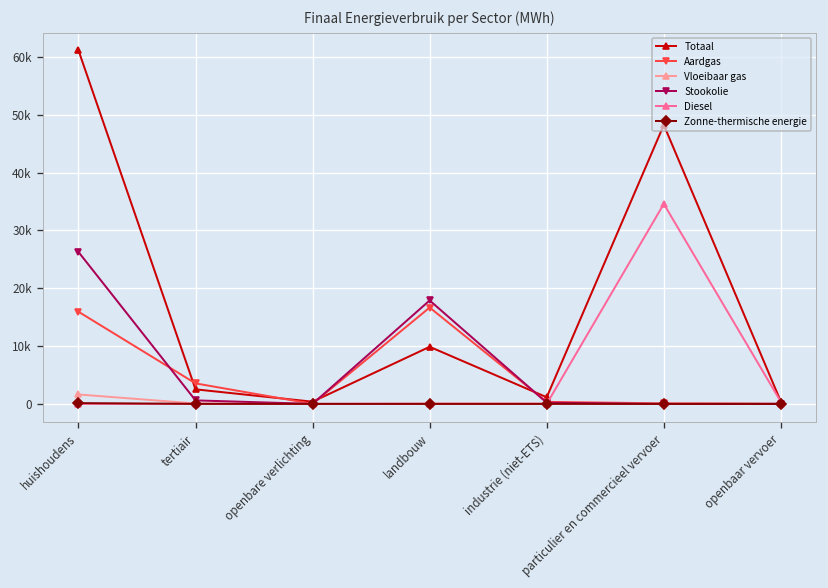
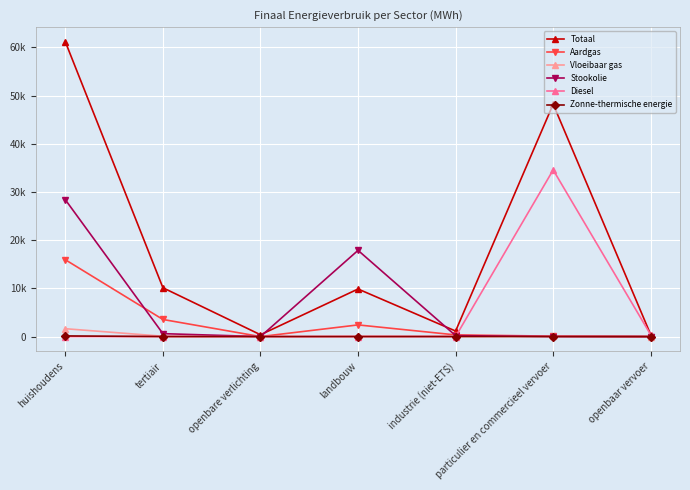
Stookolie, huishoudens: 26000 -> 28000
Totaal, tertiair: 3000 -> 10000
Aardgas, landbouw: 17000 -> 2000
